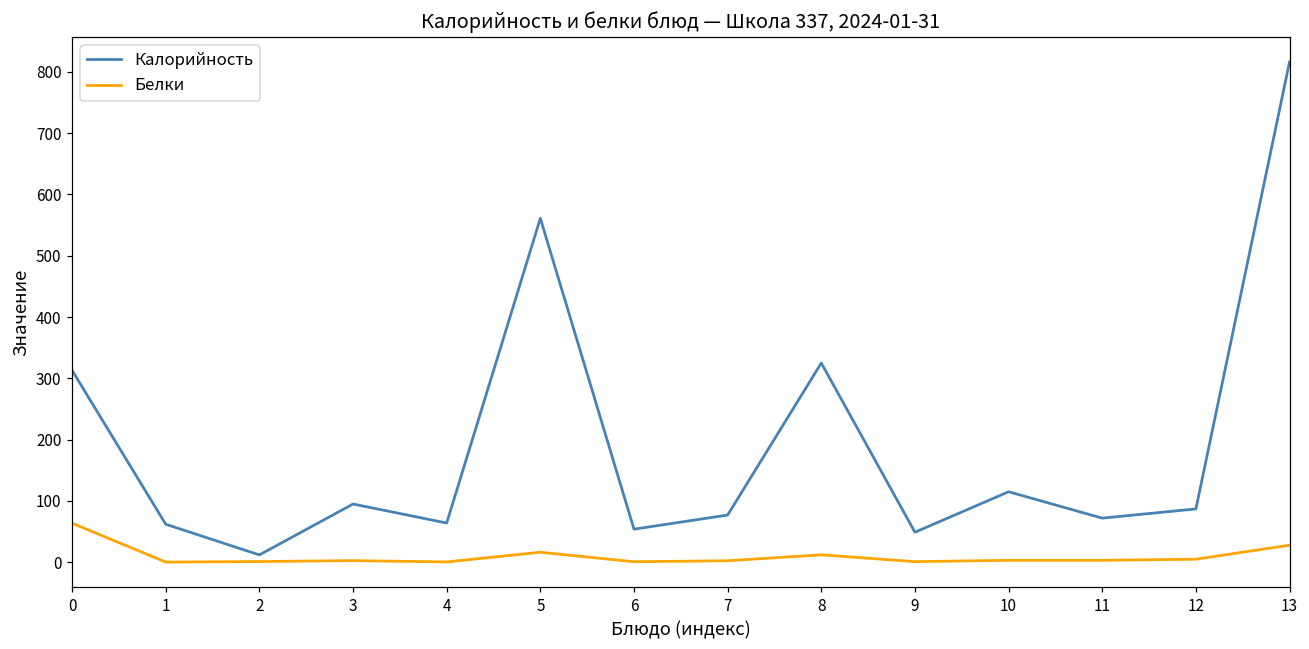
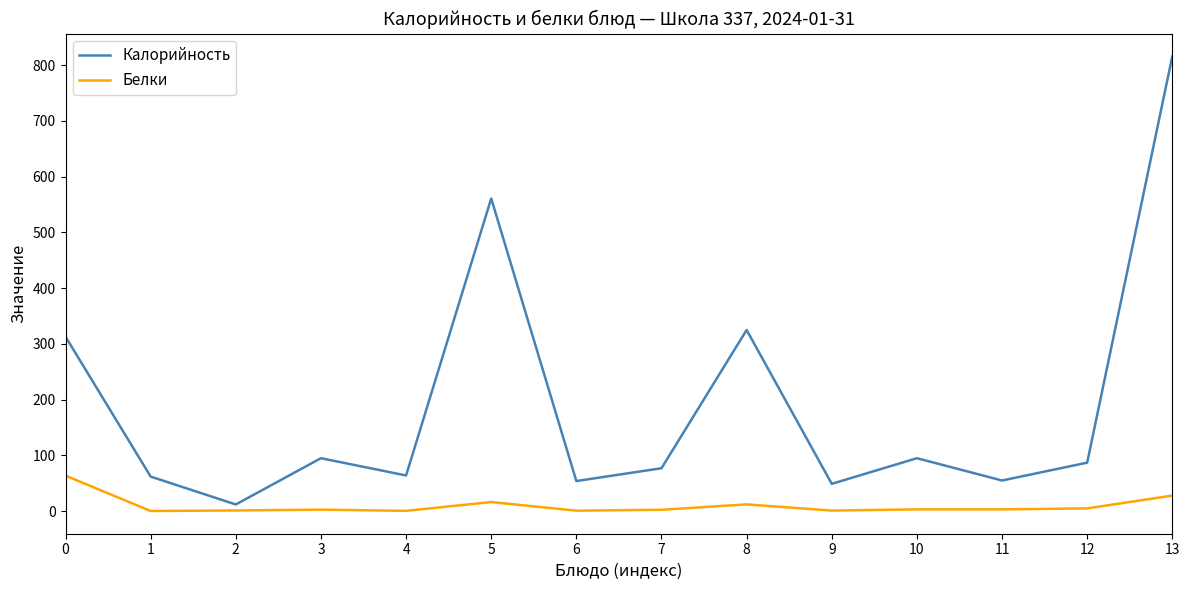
Калорийность, 10: 120 -> 100
Калорийность, 11: 70 -> 60
